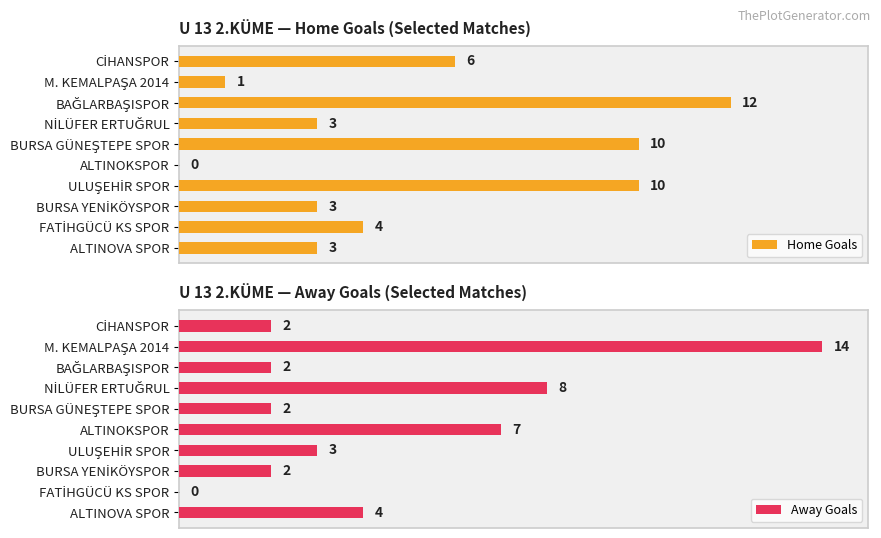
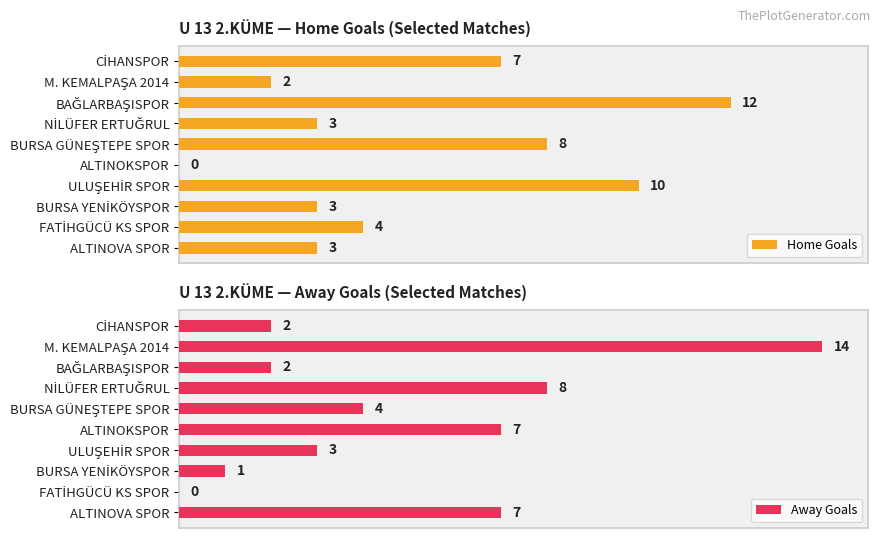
U 13 2.KÜME — Home Goals (Selected Matches), CİHANSPOR: 6 -> 7
U 13 2.KÜME — Home Goals (Selected Matches), M. KEMALPAŞA 2014: 1 -> 2
U 13 2.KÜME — Home Goals (Selected Matches), BURSA GÜNEŞTEPE SPOR: 10 -> 8
U 13 2.KÜME — Away Goals (Selected Matches), BURSA GÜNEŞTEPE SPOR: 2 -> 4
U 13 2.KÜME — Away Goals (Selected Matches), BURSA YENİKÖYSPOR: 2 -> 1
U 13 2.KÜME — Away Goals (Selected Matches), ALTINOVA SPOR: 4 -> 7
